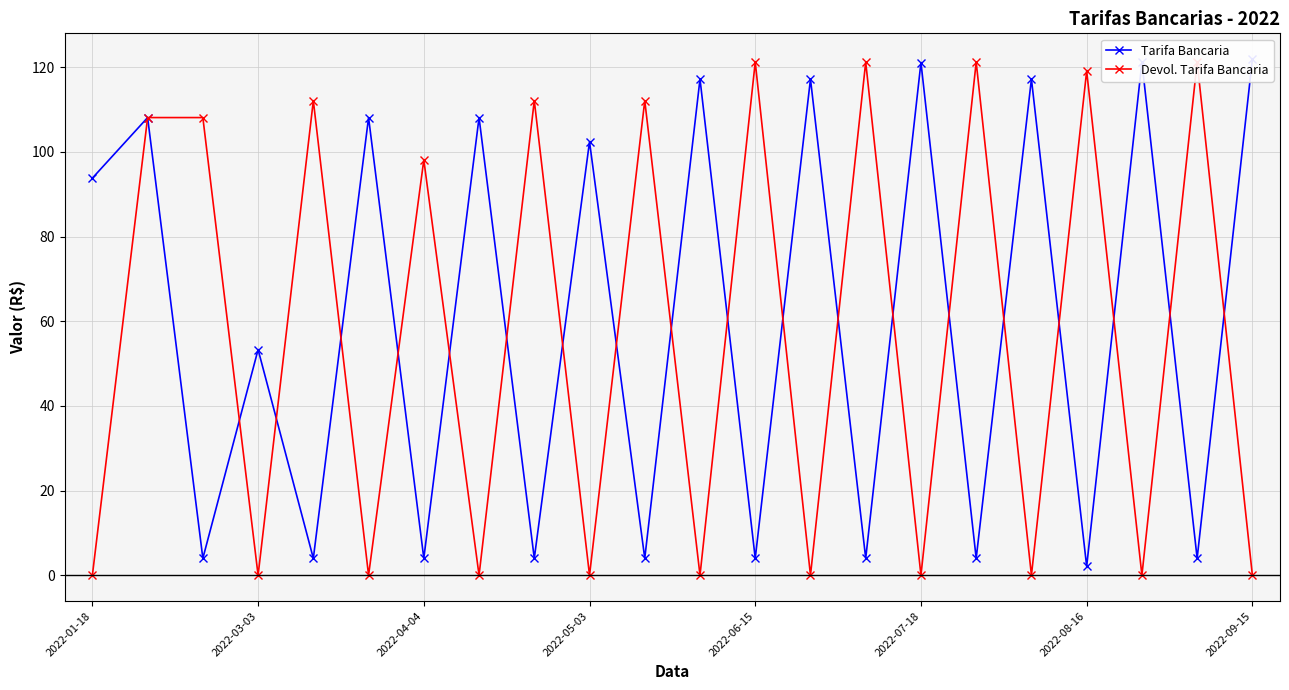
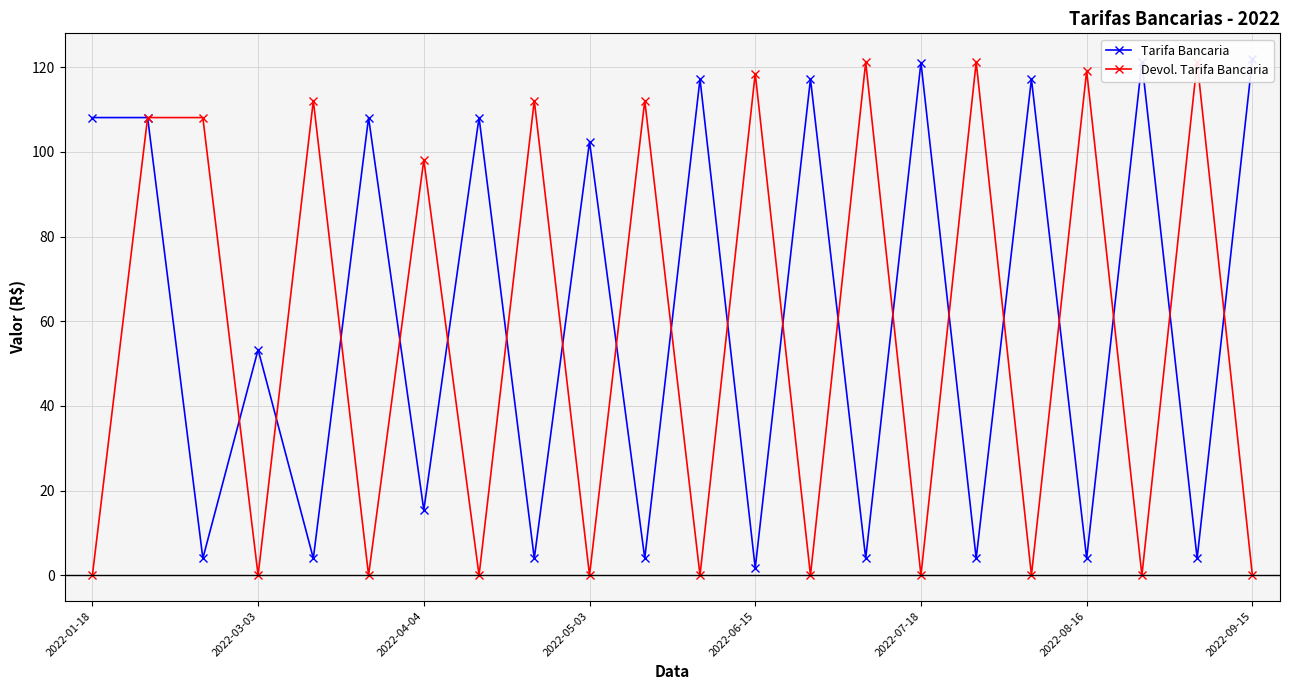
Tarifa Bancaria, 2022-01-18: 94 -> 108
Tarifa Bancaria, 2022-04-04: 4 -> 15
Tarifa Bancaria, 2022-06-15: 4 -> 2
Devol. Tarifa Bancaria, 2022-06-15: 121 -> 119
Tarifa Bancaria, 2022-08-16: 2 -> 4
